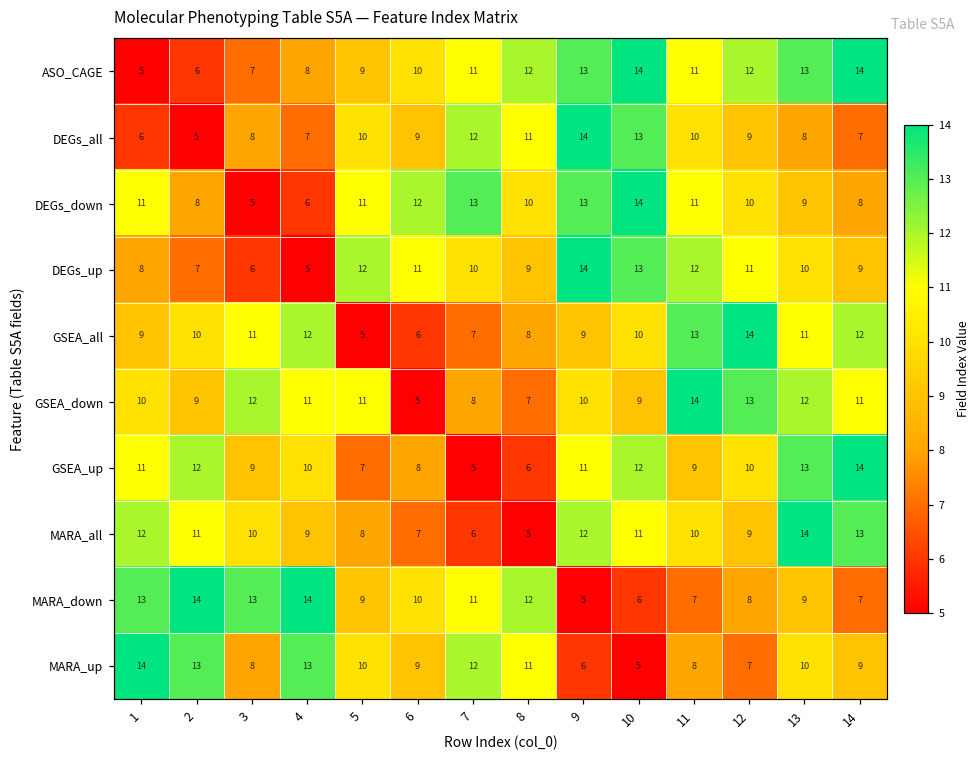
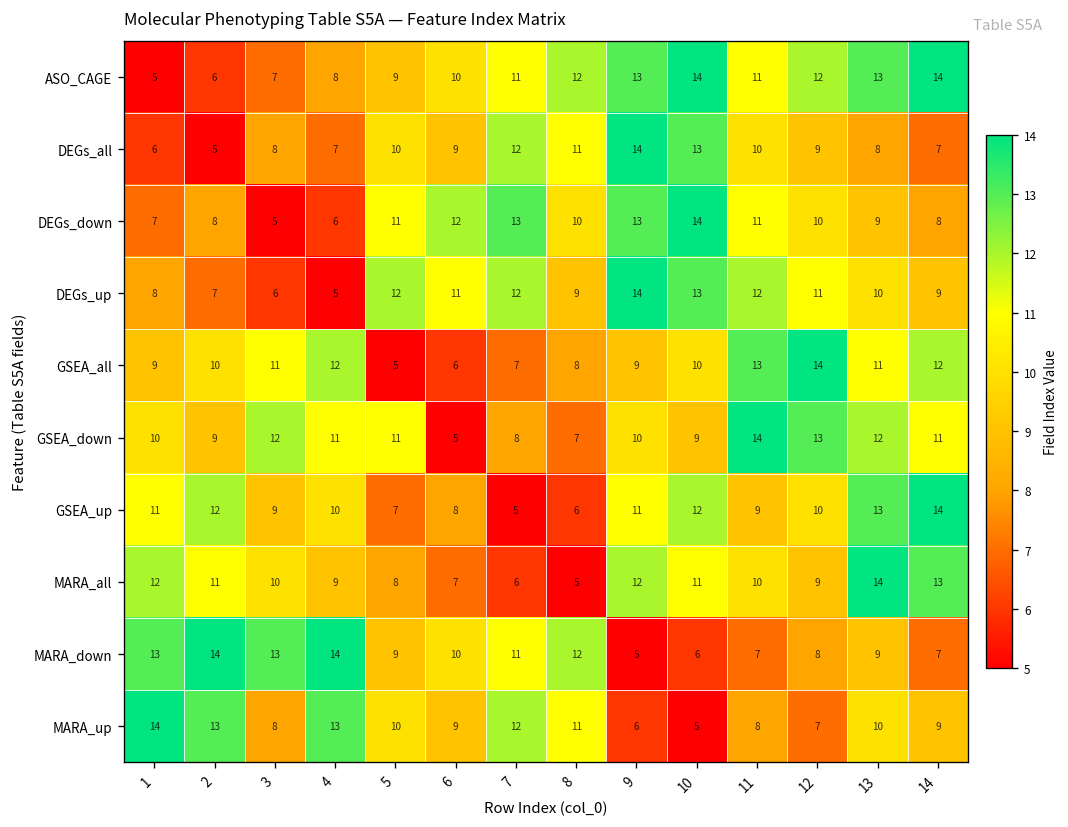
DEGs_down, 1: 11 -> 7
DEGs_up, 7: 10 -> 12
